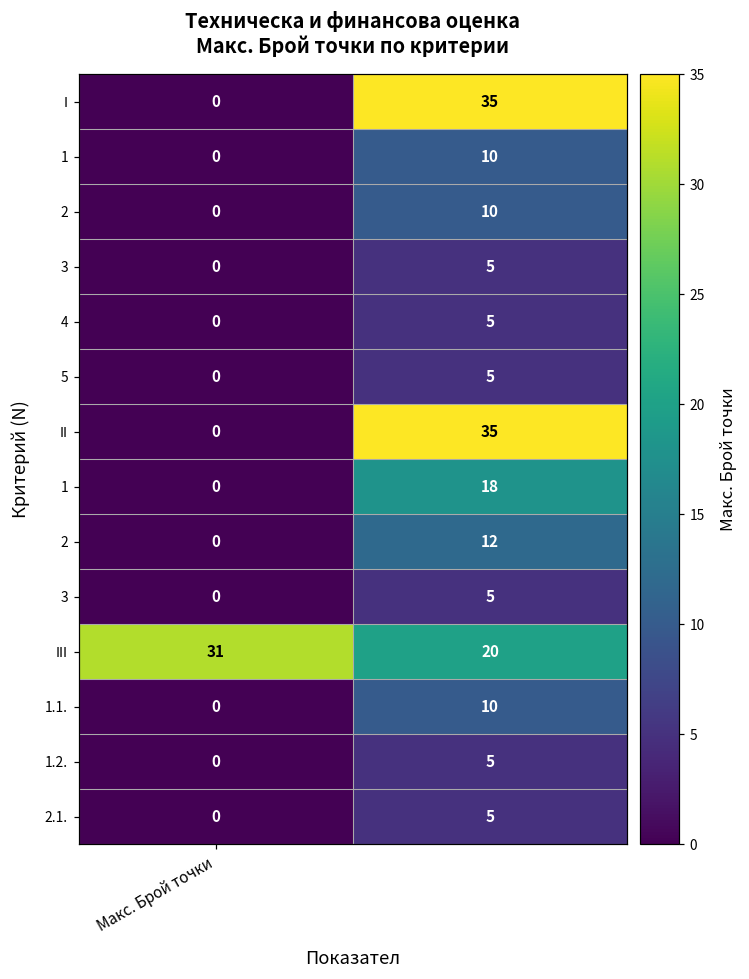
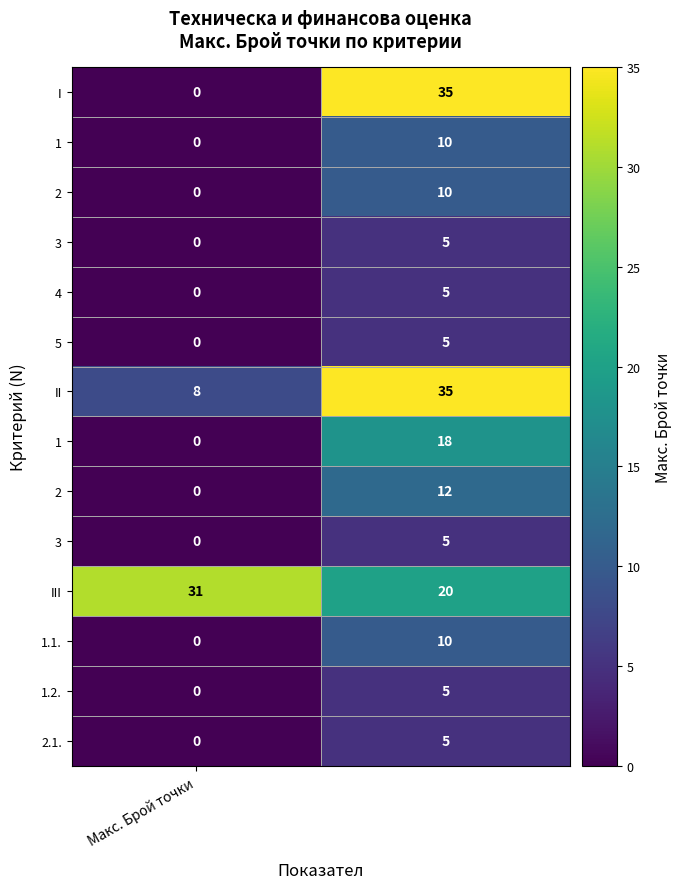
ІІ, Макс. Брой точки: 0 -> 8
